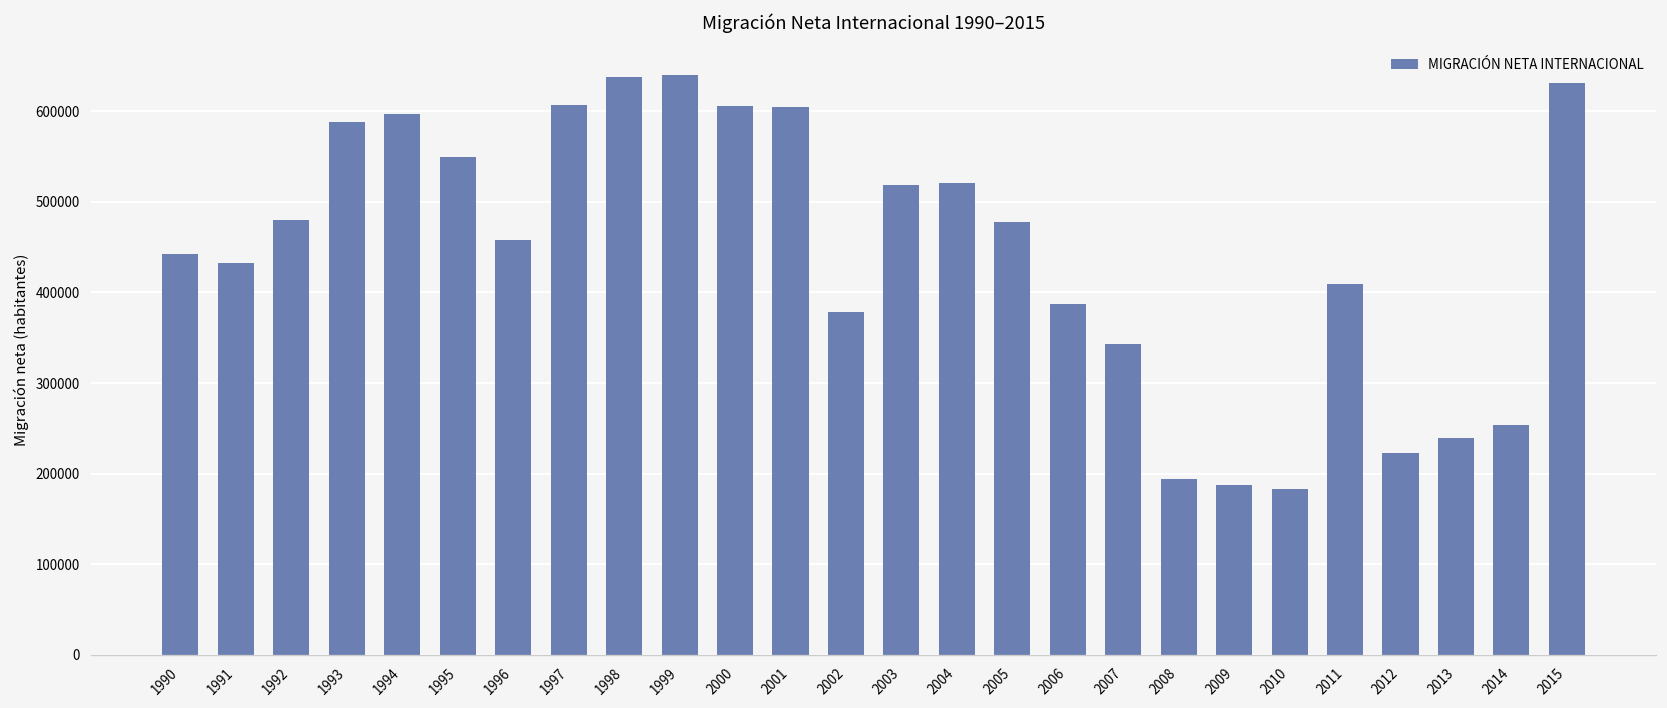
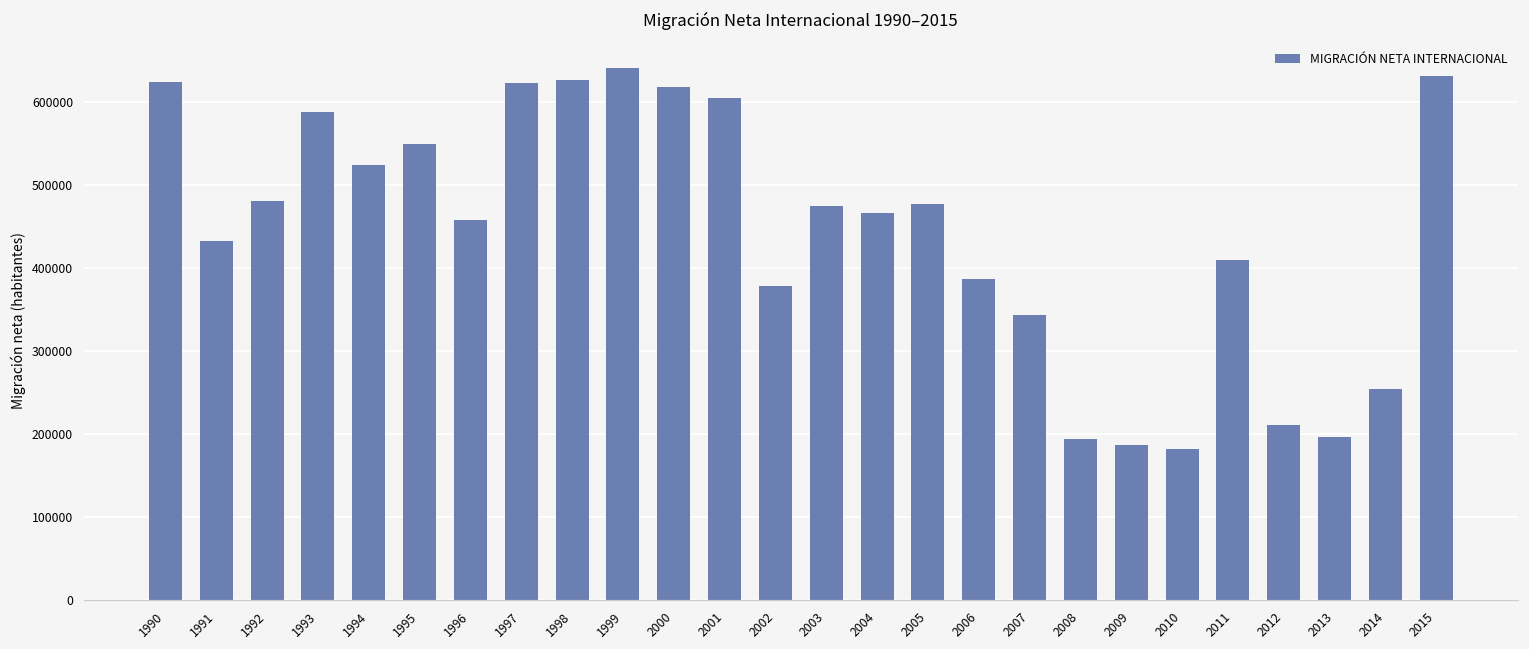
1990: 440000 -> 620000
1994: 600000 -> 520000
1997: 610000 -> 620000
1998: 640000 -> 630000
2000: 610000 -> 620000
2003: 520000 -> 470000
2004: 520000 -> 470000
2012: 220000 -> 210000
2013: 240000 -> 200000
